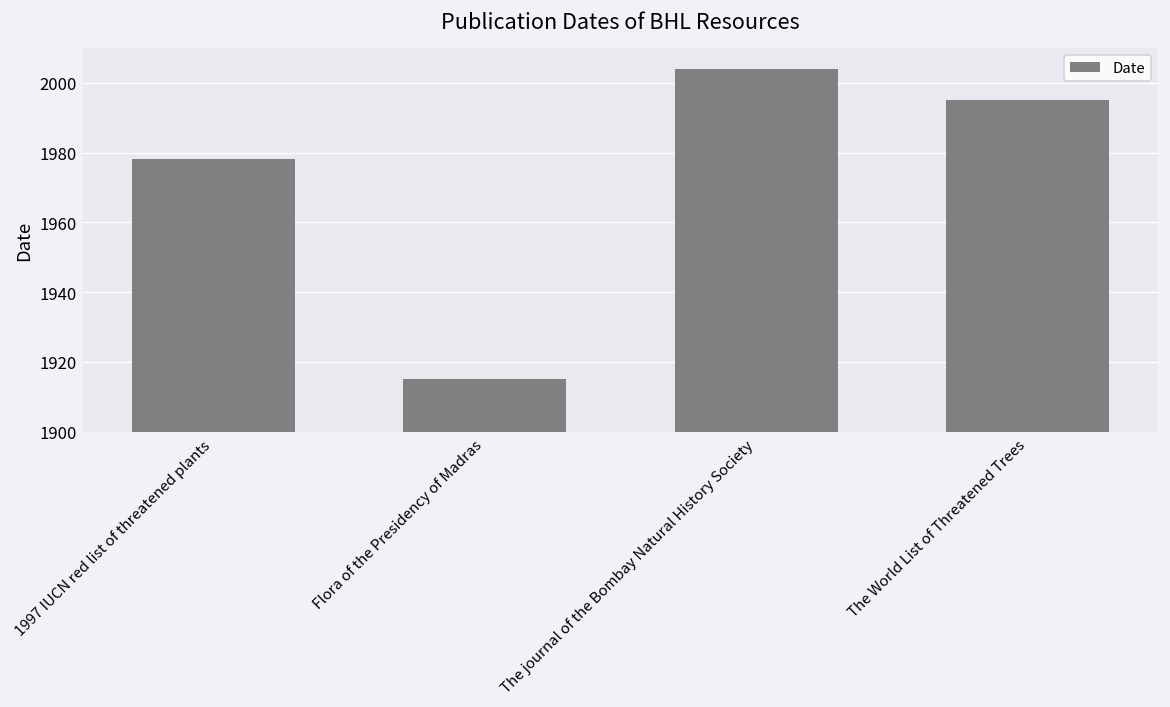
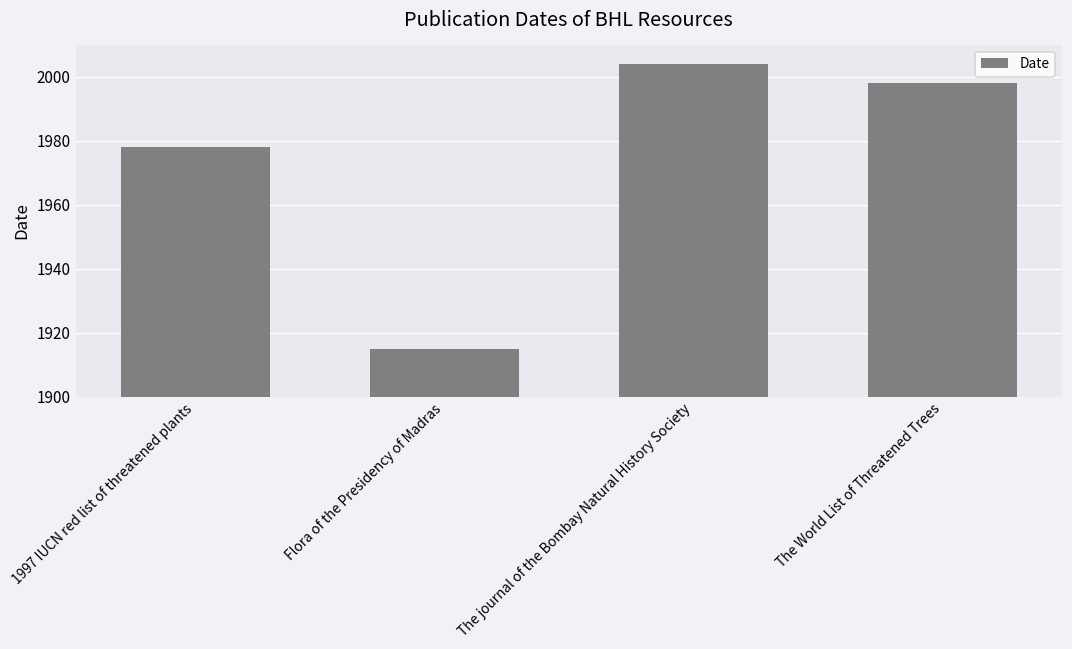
The World List of Threatened Trees: 1995 -> 1998
